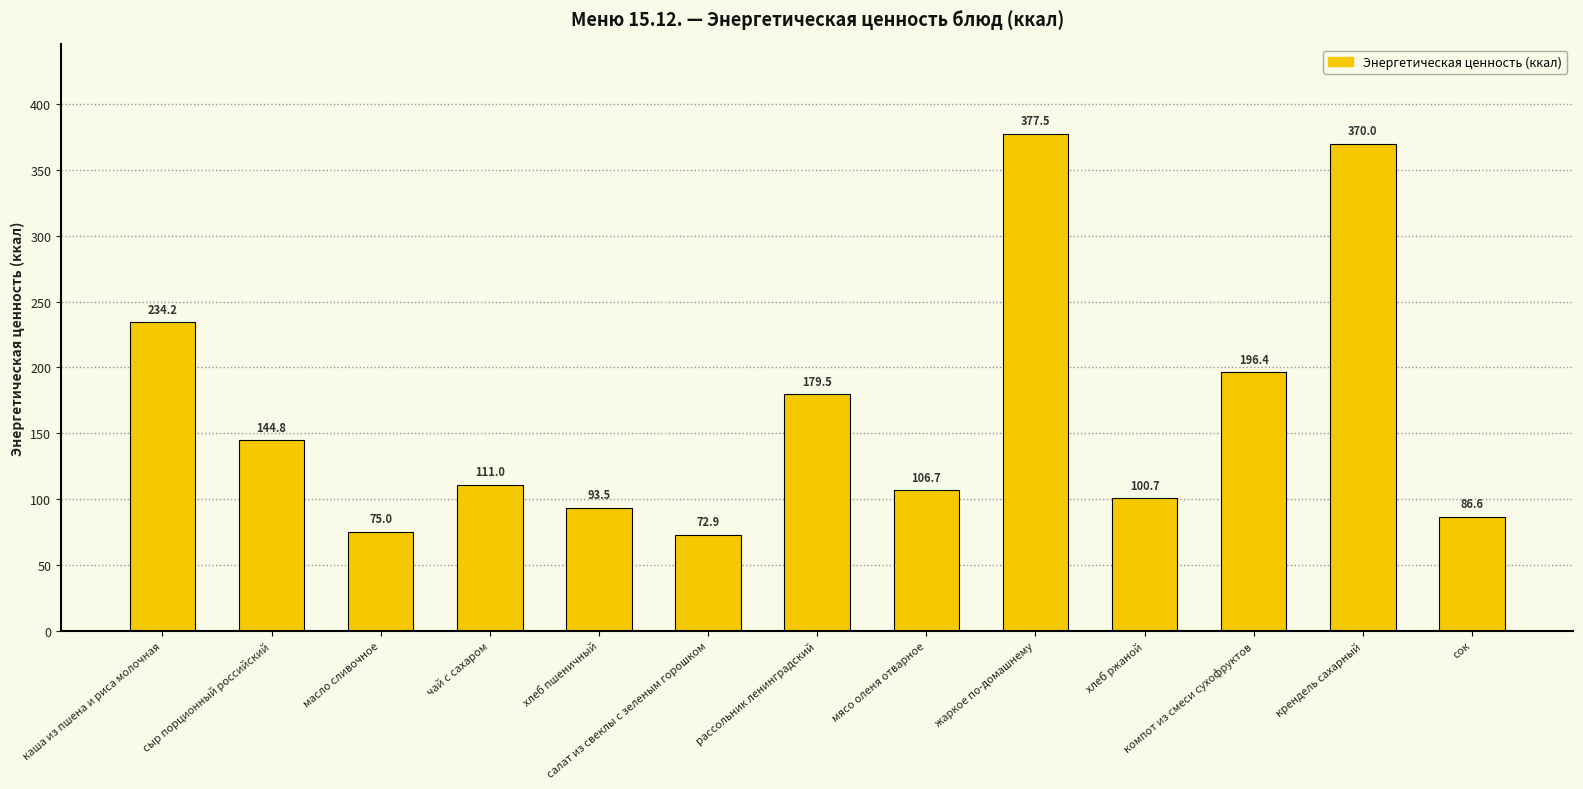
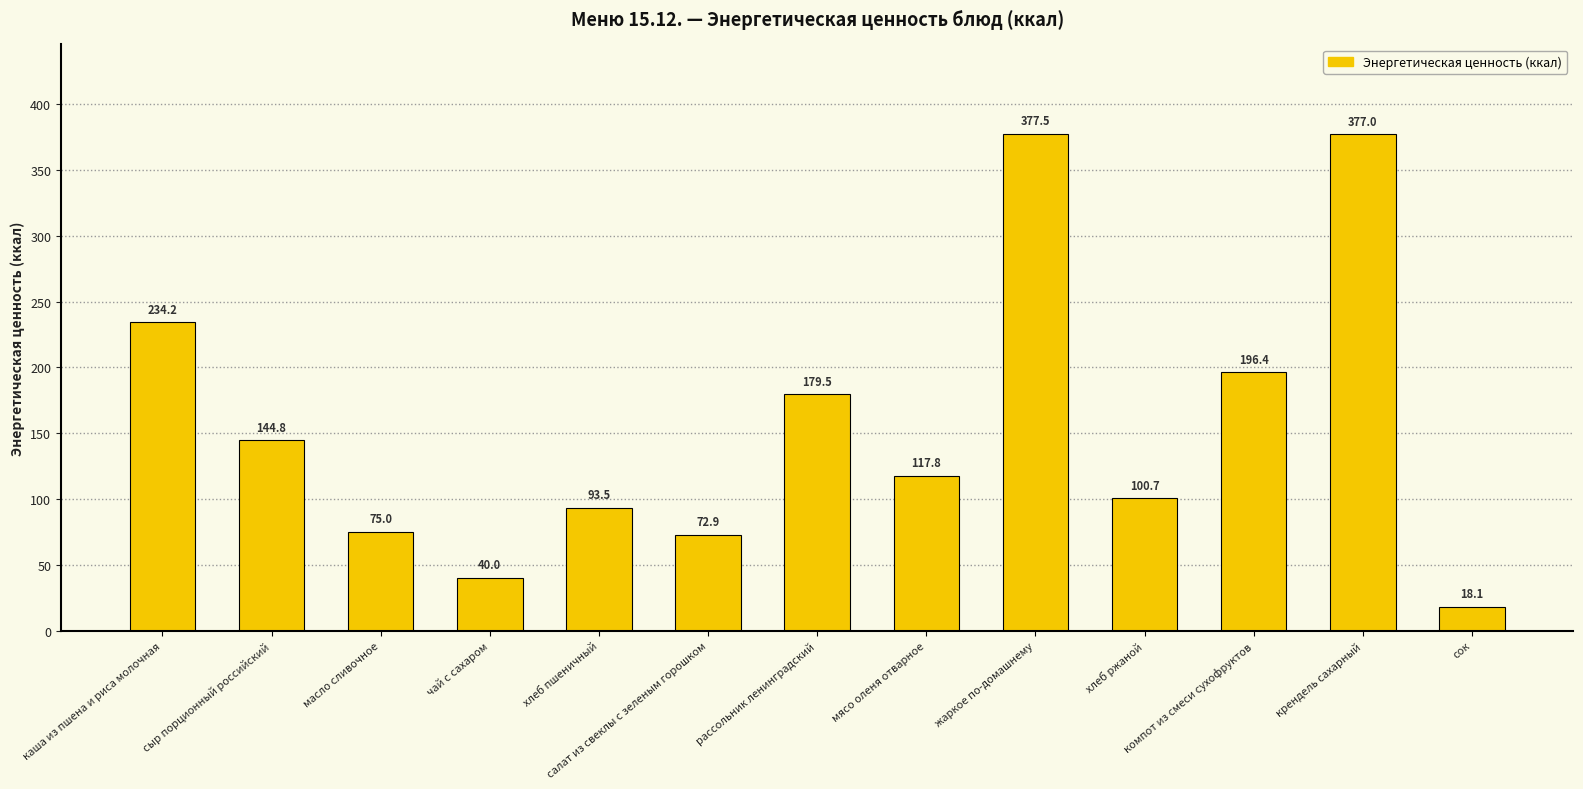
чай с сахаром: 111.0 -> 40.0
мясо оленя отварное: 106.7 -> 117.8
крендель сахарный: 370.0 -> 377.0
сок: 86.6 -> 18.1
